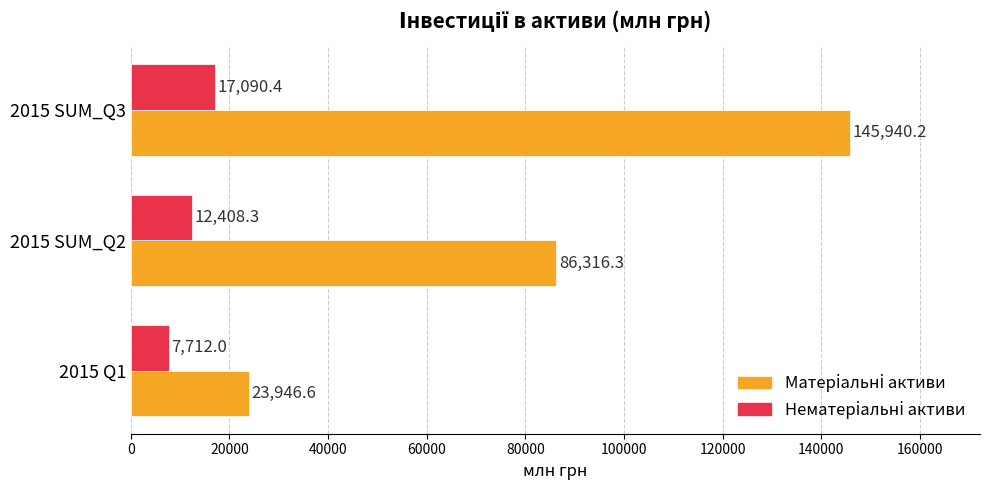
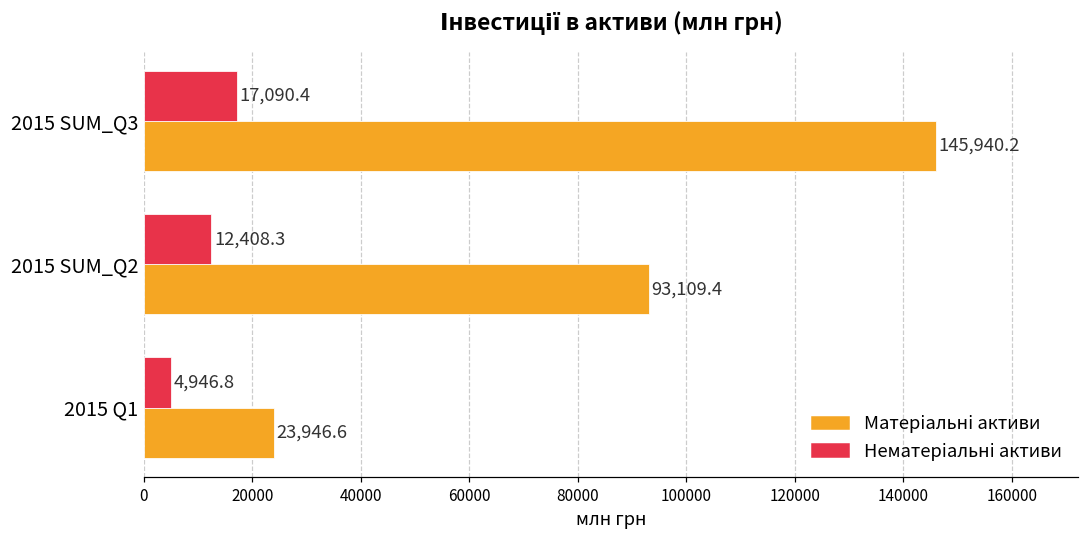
Матеріальні активи, 2015 SUM_Q2: 86,316.3 -> 93,109.4
Нематеріальні активи, 2015 Q1: 7,712.0 -> 4,946.8
